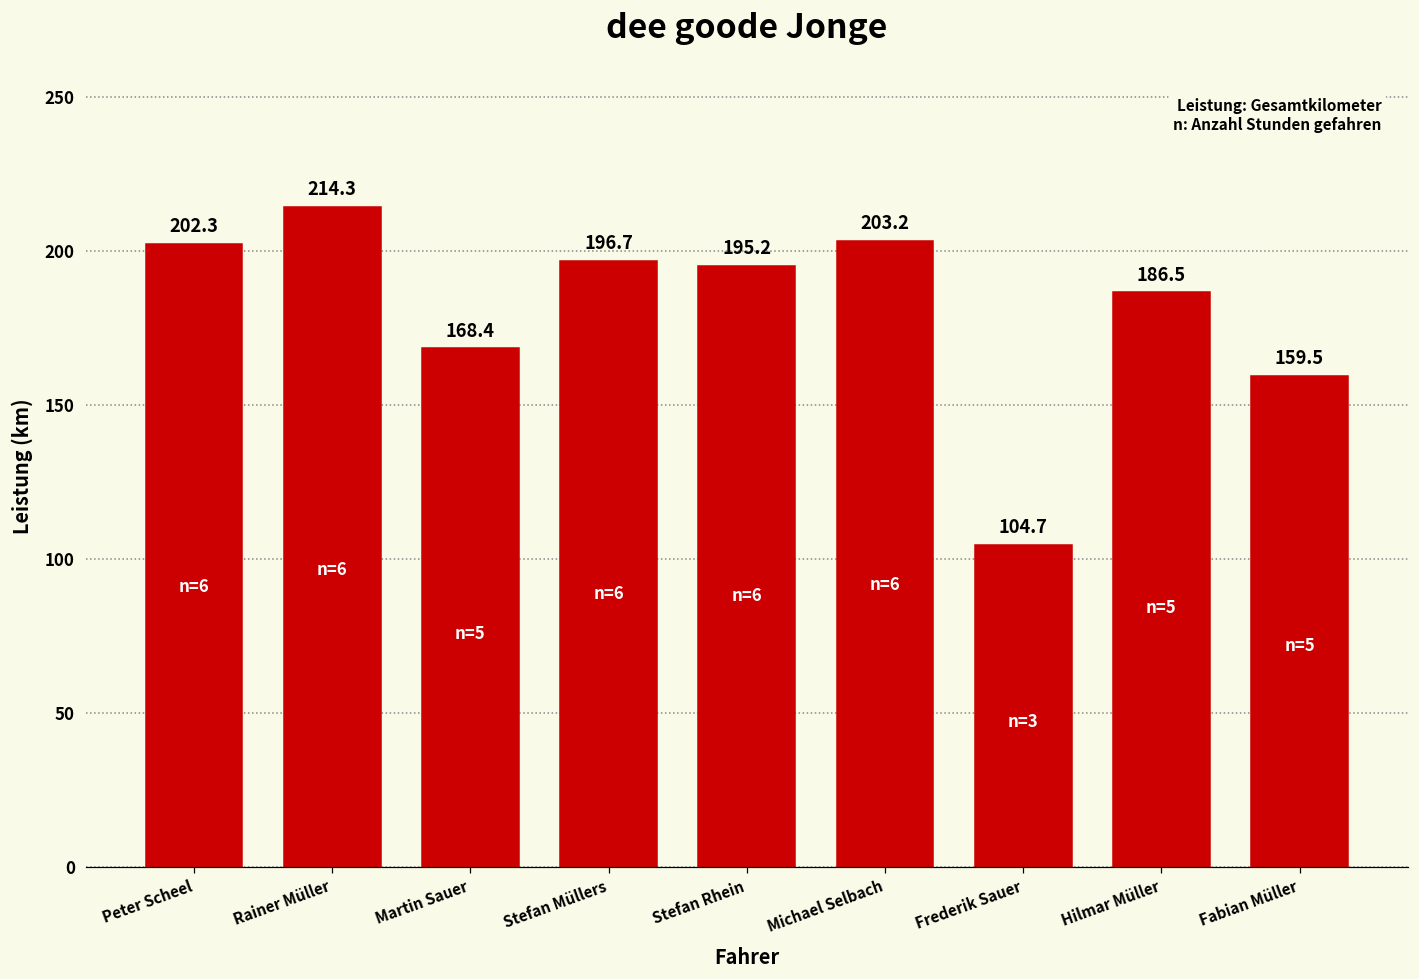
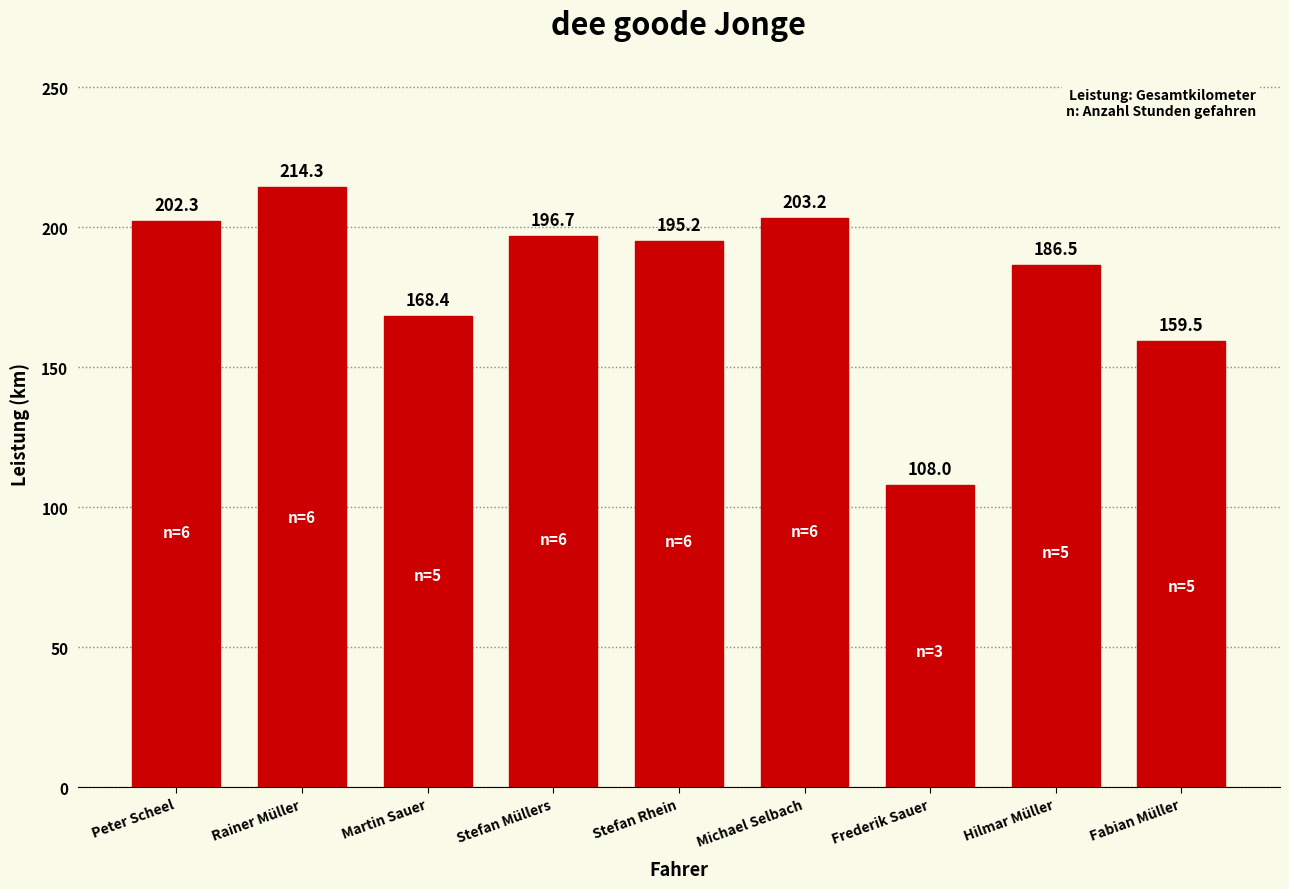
Frederik Sauer: 104.7 -> 108.0
